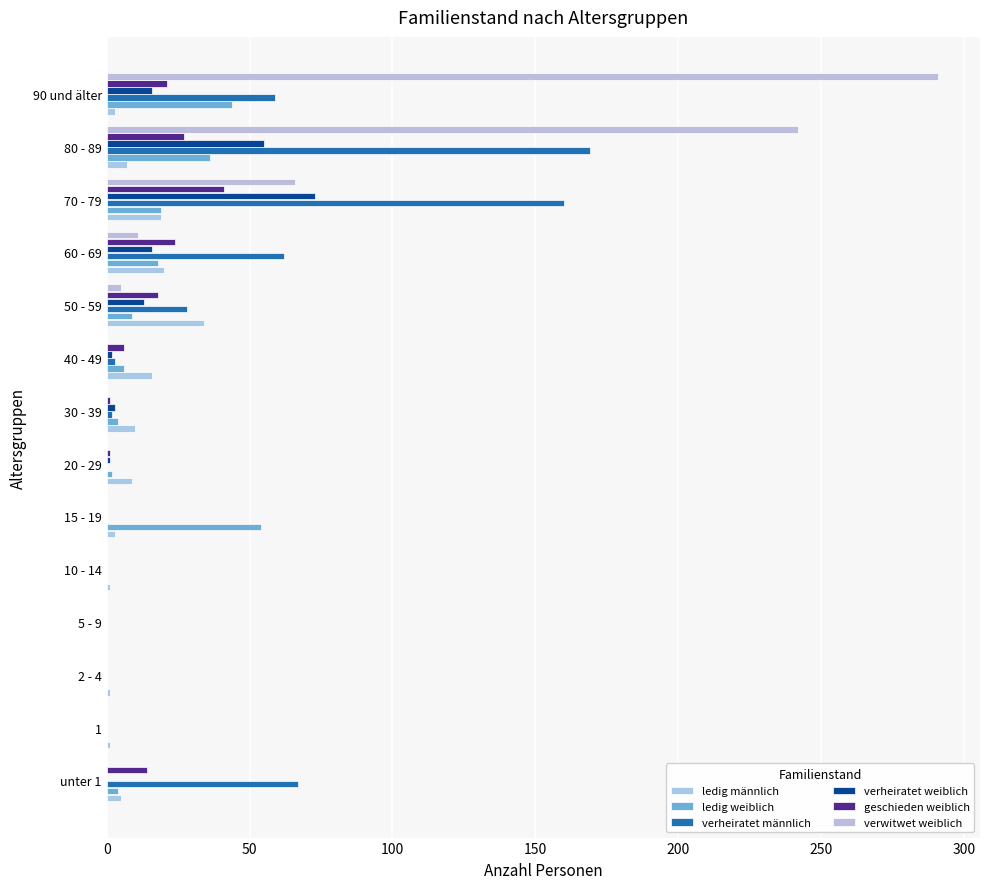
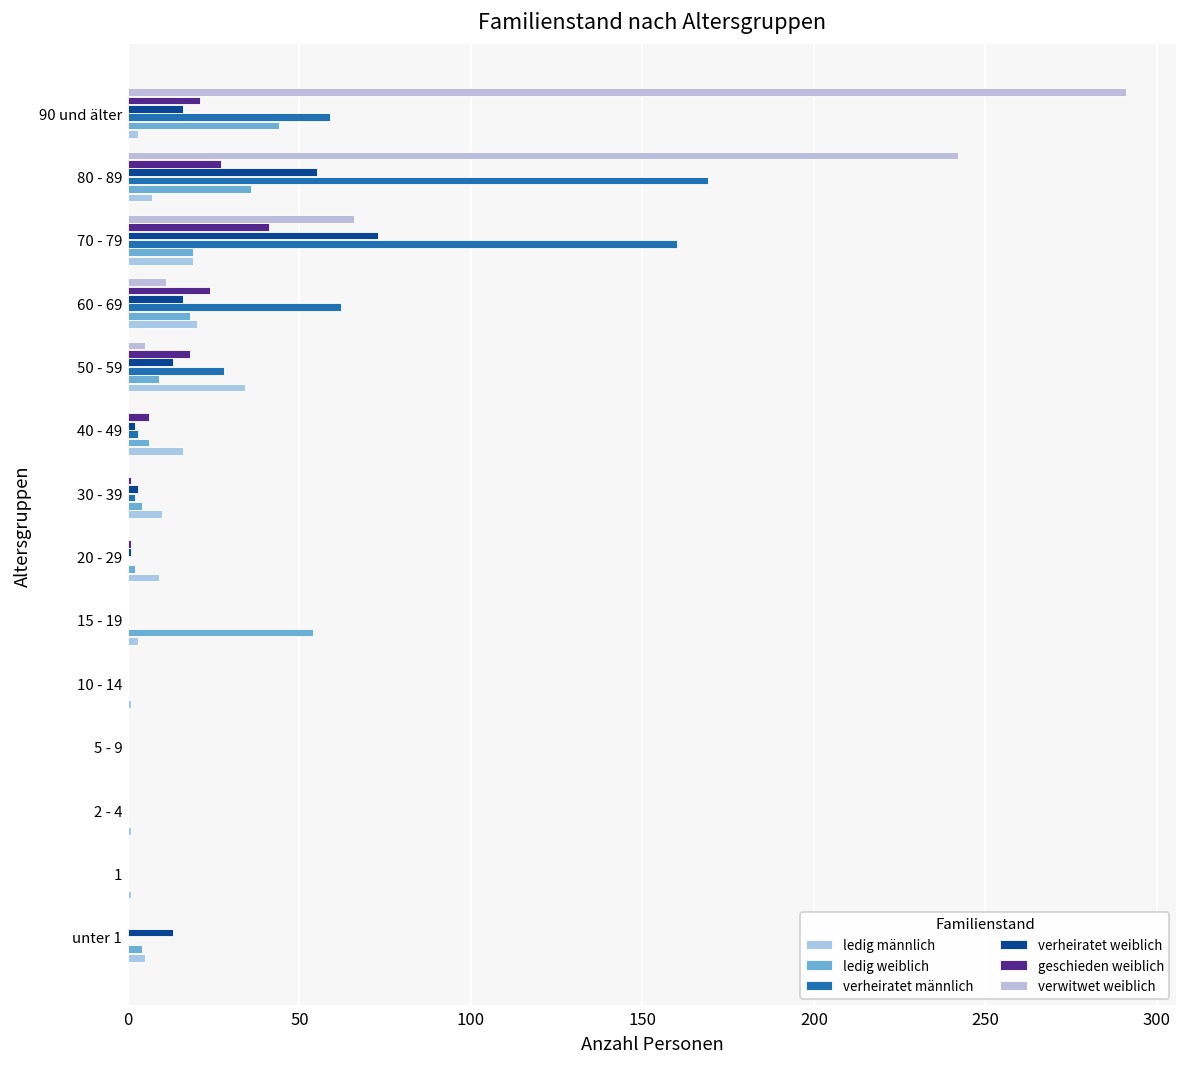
geschieden weiblich, unter 1: 14 -> 0
verheiratet weiblich, unter 1: 0 -> 13
verheiratet männlich, unter 1: 67 -> 0
